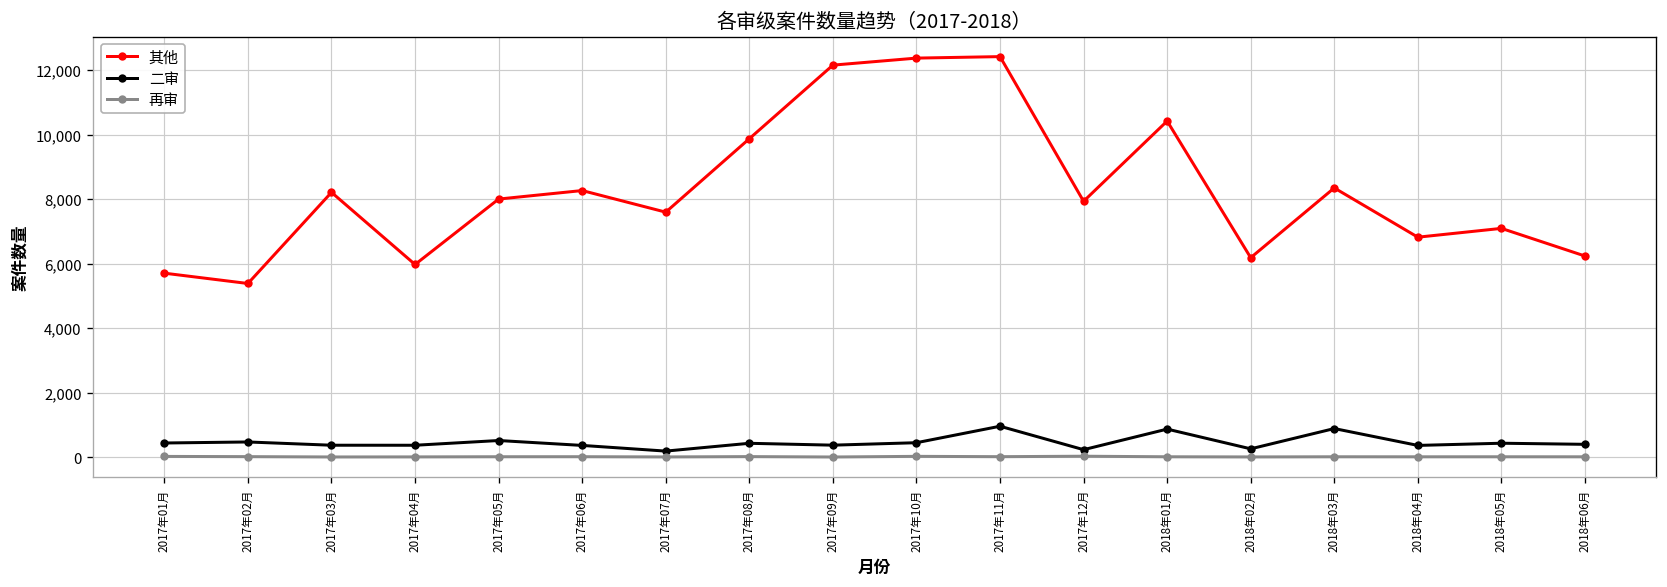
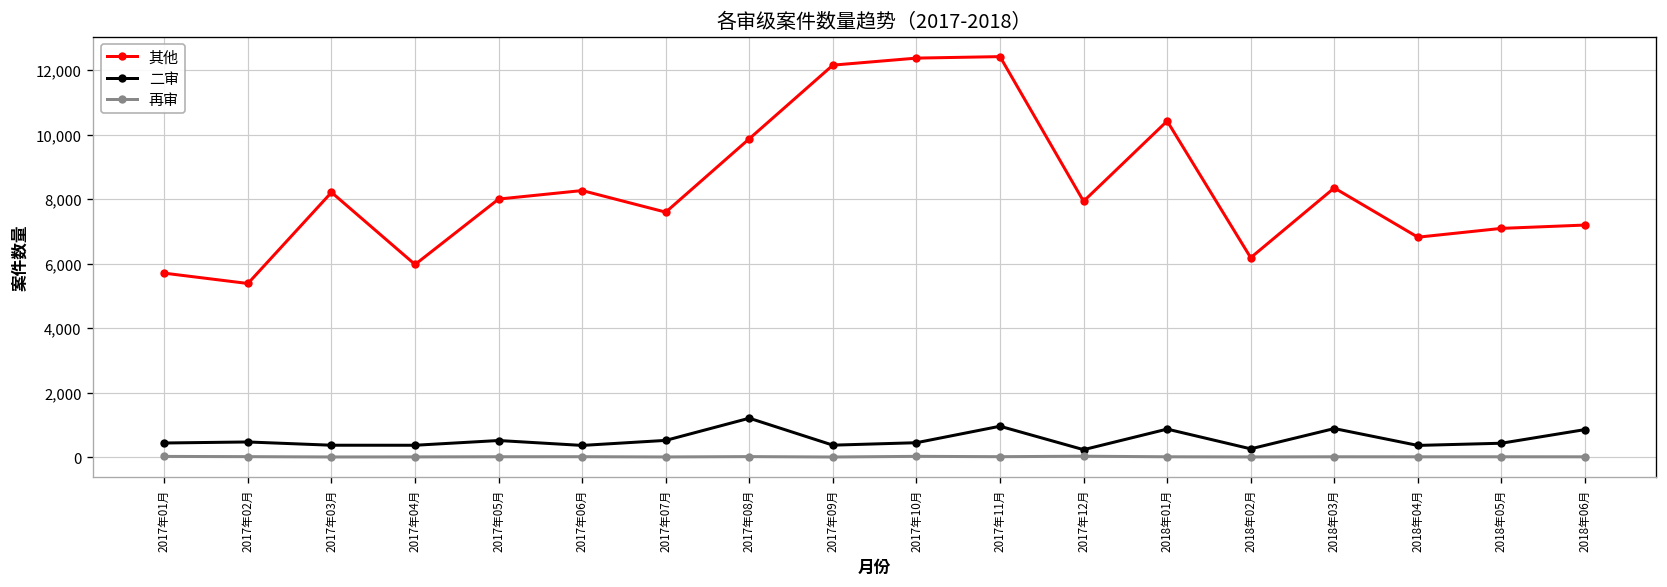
二审, 2017年07月: 200 -> 500
二审, 2017年08月: 400 -> 1,200
其他, 2018年06月: 6,200 -> 7,200
二审, 2018年06月: 400 -> 900
